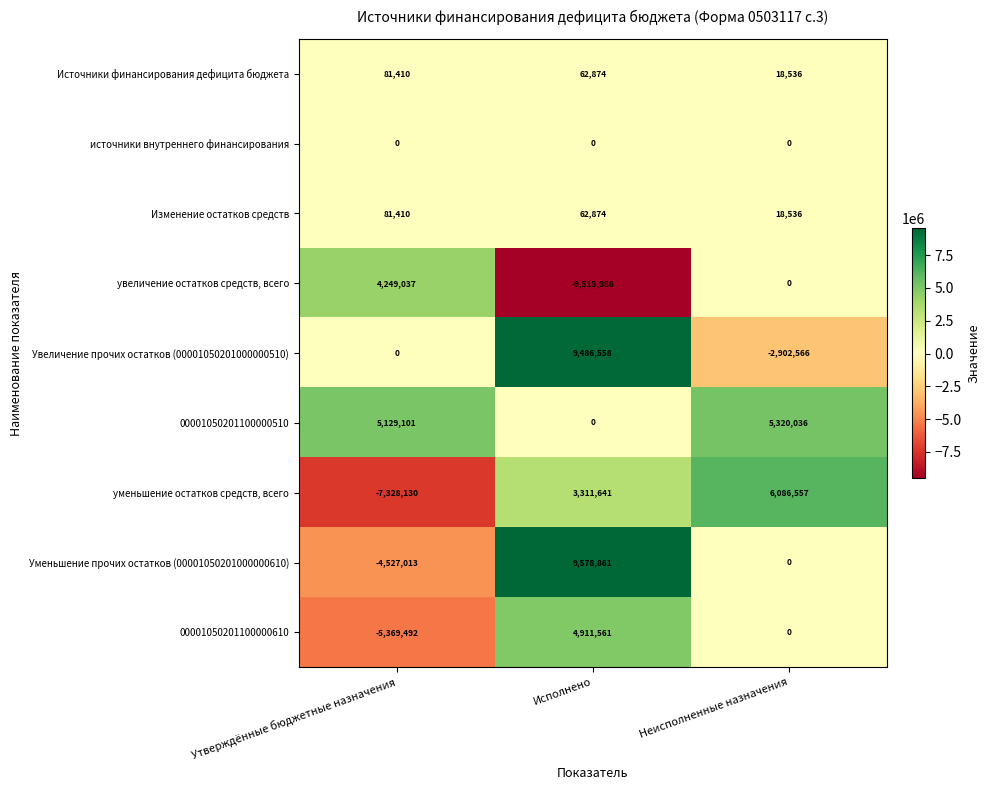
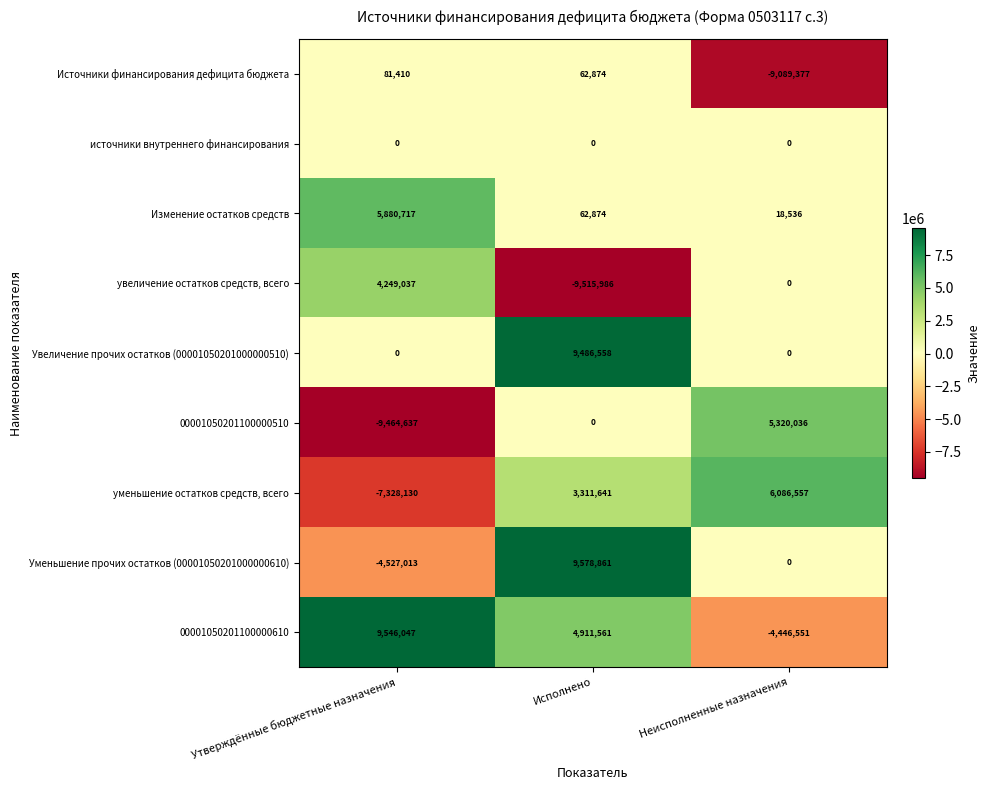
Источники финансирования дефицита бюджета, Неисполненные назначения: 18,536 -> -9,089,377
Изменение остатков средств, Утверждённые бюджетные назначения: 81,410 -> 5,880,717
Увеличение прочих остатков (00001050201000000510), Неисполненные назначения: -2,902,566 -> 0
00001050201100000510, Утверждённые бюджетные назначения: 5,129,101 -> -9,464,637
00001050201100000610, Утверждённые бюджетные назначения: -5,369,492 -> 9,546,047
00001050201100000610, Неисполненные назначения: 0 -> -4,446,551
